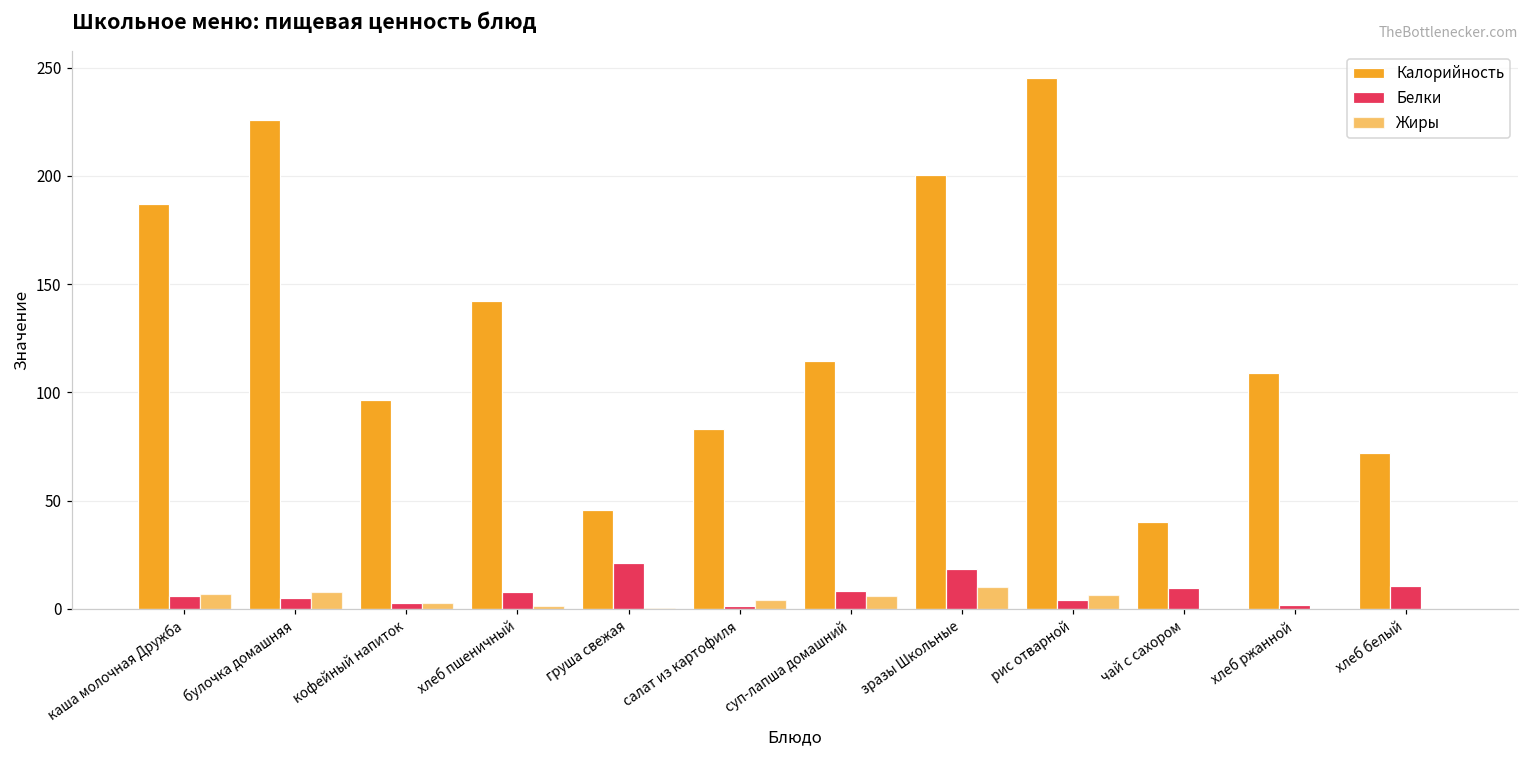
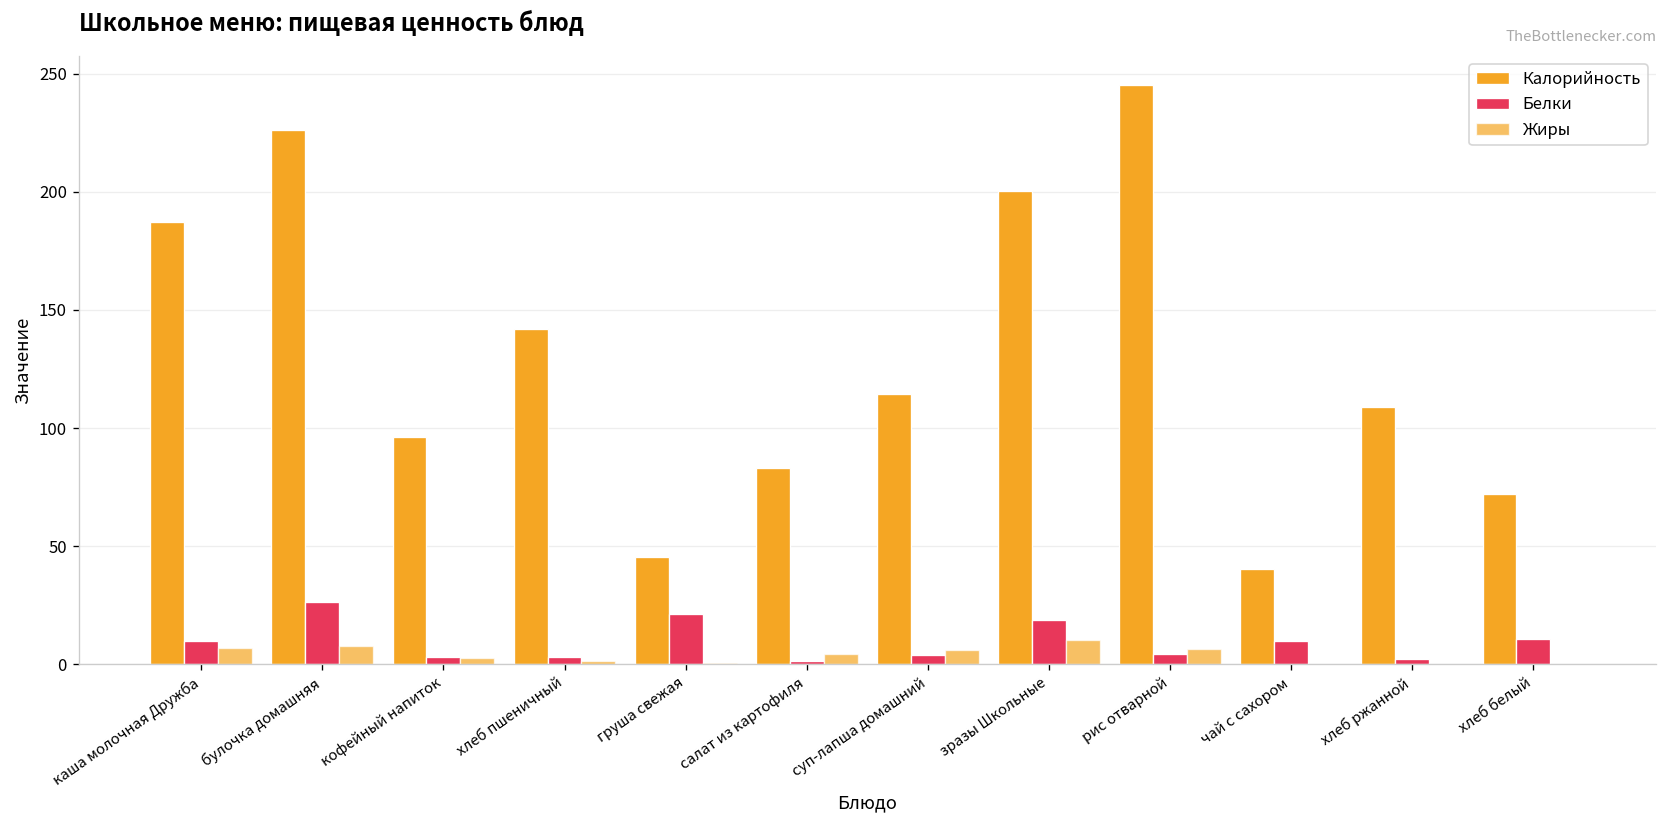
Белки, каша молочная Дружба: 6 -> 10
Белки, булочка домашняя: 5 -> 26
Белки, хлеб пшеничный: 8 -> 3
Белки, суп-лапша домашний: 8 -> 4
